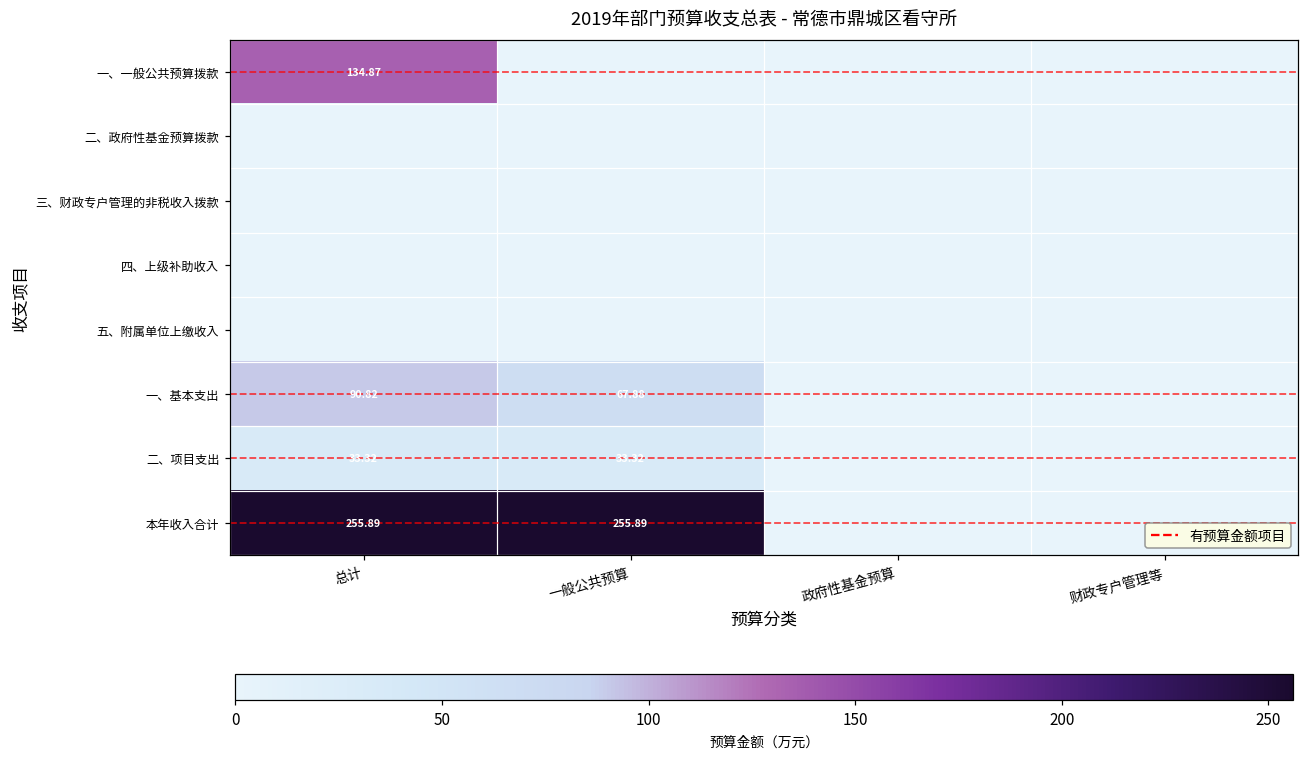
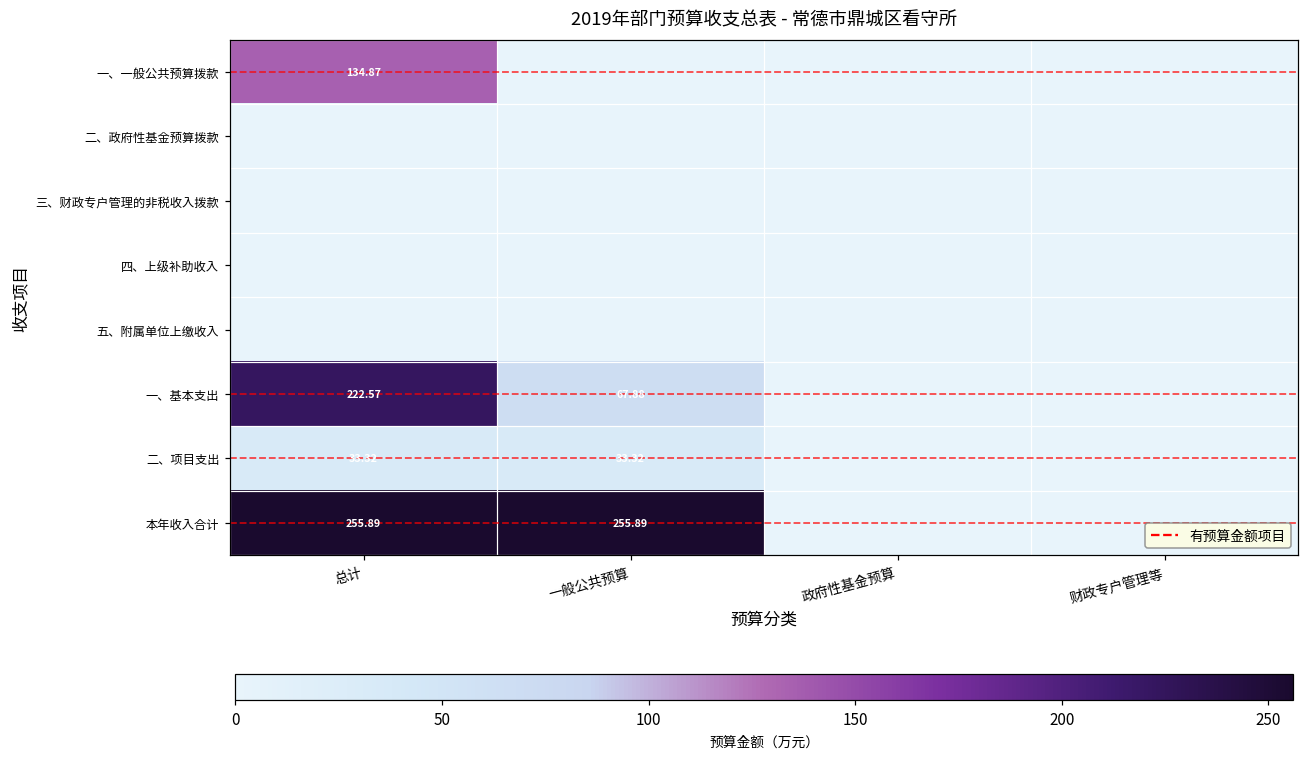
一、基本支出, 总计: 90.82 -> 222.57
